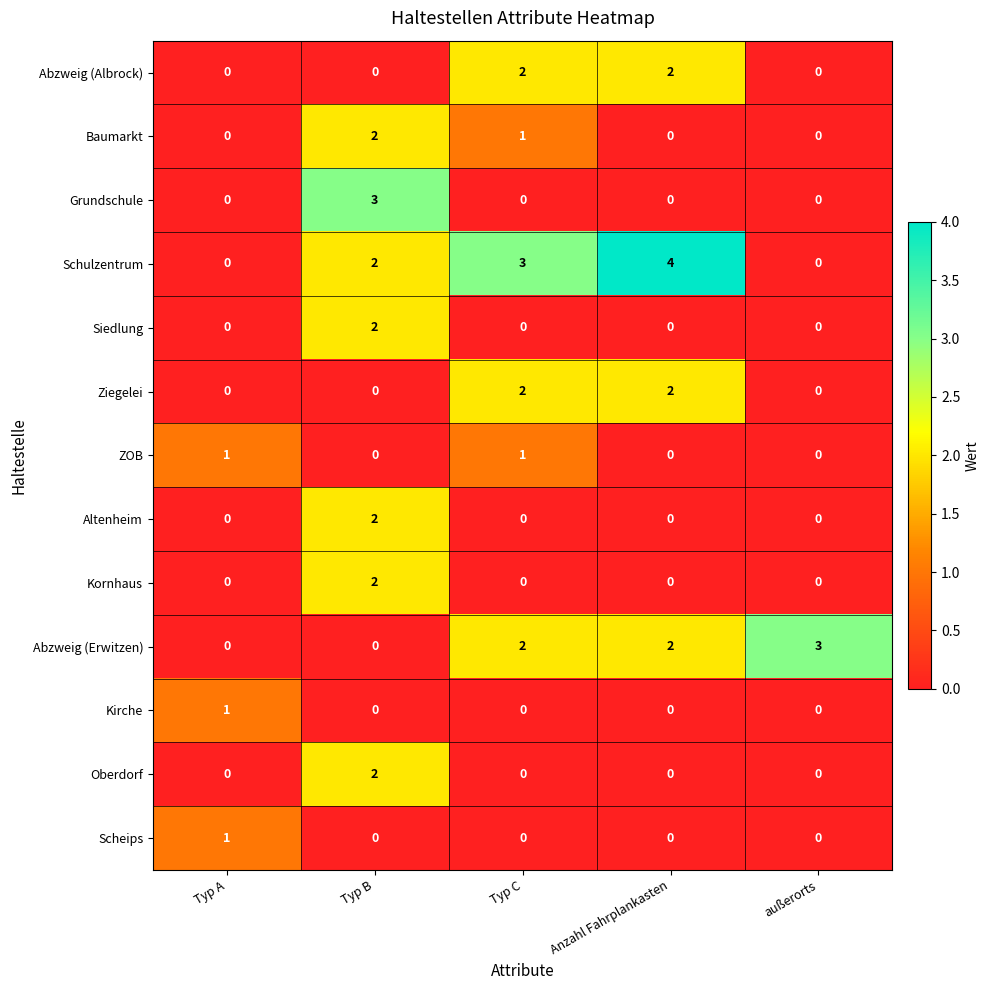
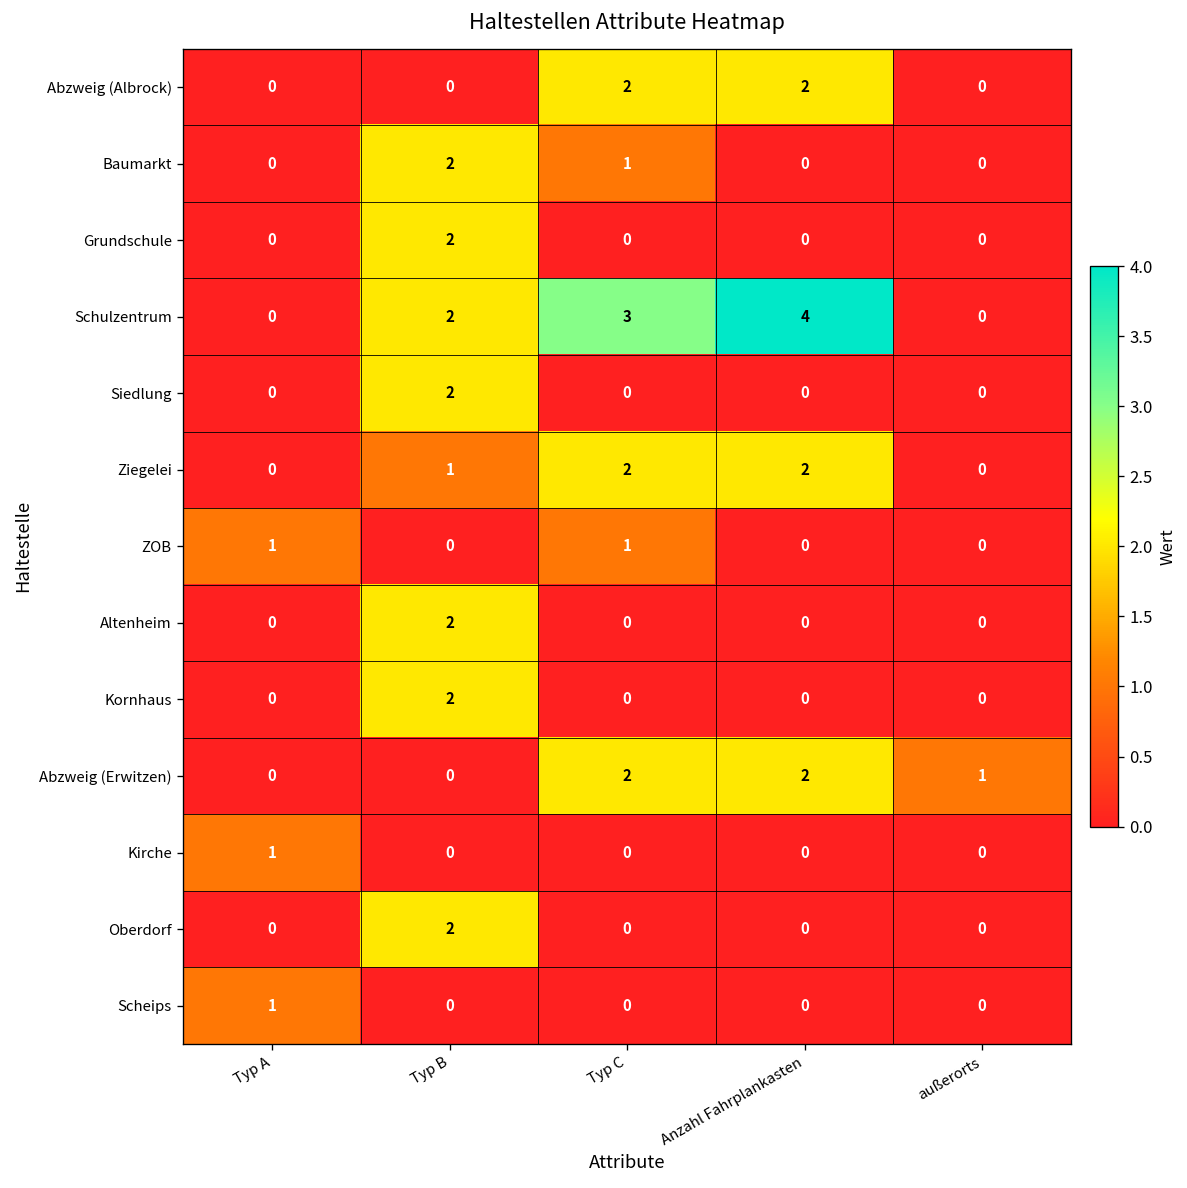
Grundschule, Typ B: 3 -> 2
Ziegelei, Typ B: 0 -> 1
Abzweig (Erwitzen), außerorts: 3 -> 1
